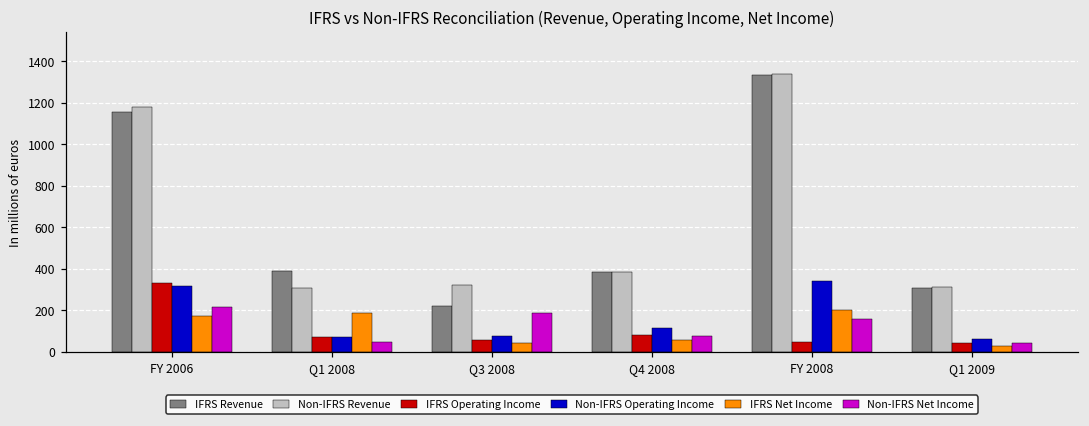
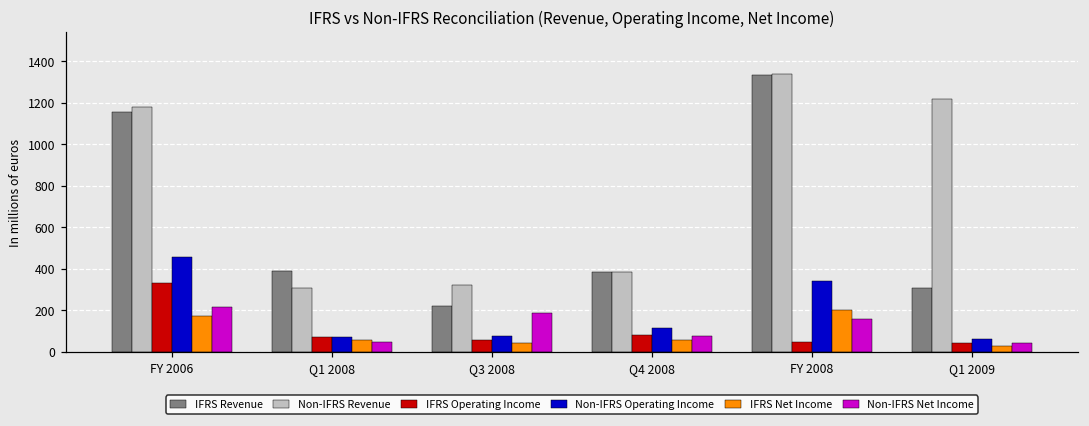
Non-IFRS Operating Income, FY 2006: 320 -> 460
IFRS Net Income, Q1 2008: 190 -> 60
Non-IFRS Revenue, Q1 2009: 310 -> 1220
